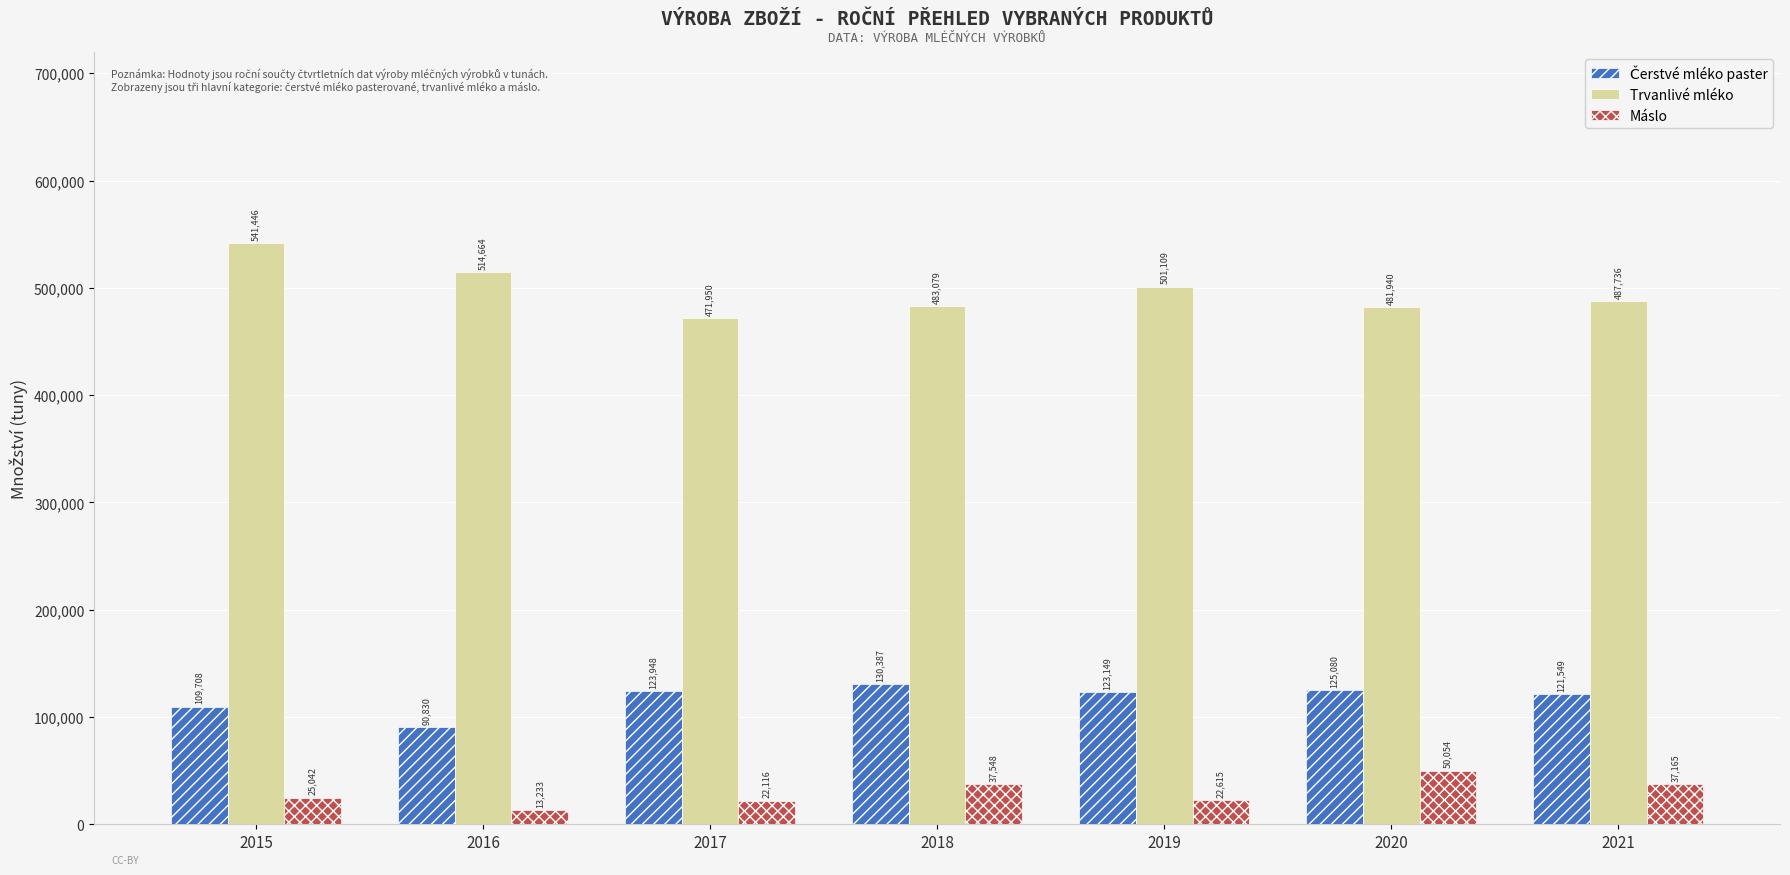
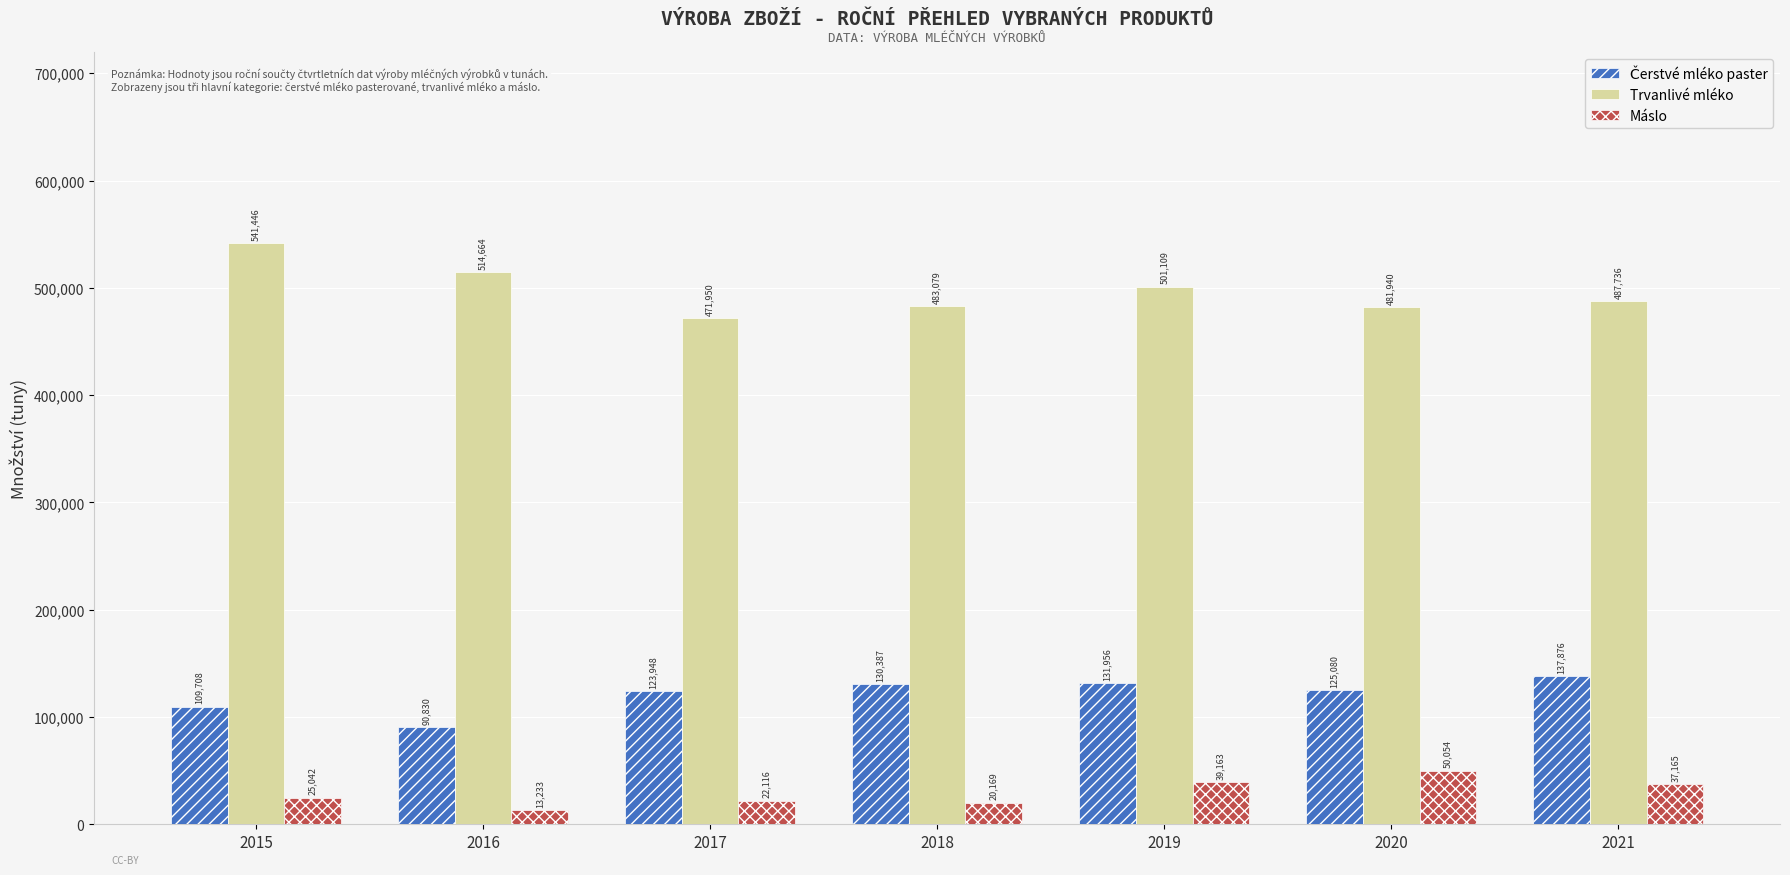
Máslo, 2018: 37,548 -> 20,169
Čerstvé mléko paster, 2019: 123,149 -> 131,956
Máslo, 2019: 22,615 -> 39,163
Čerstvé mléko paster, 2021: 121,549 -> 137,876
